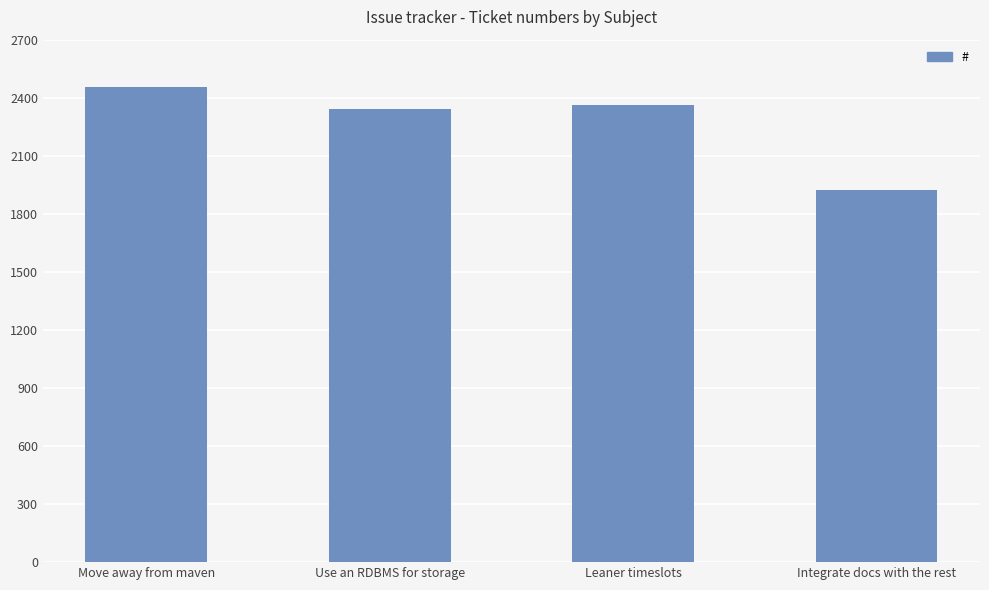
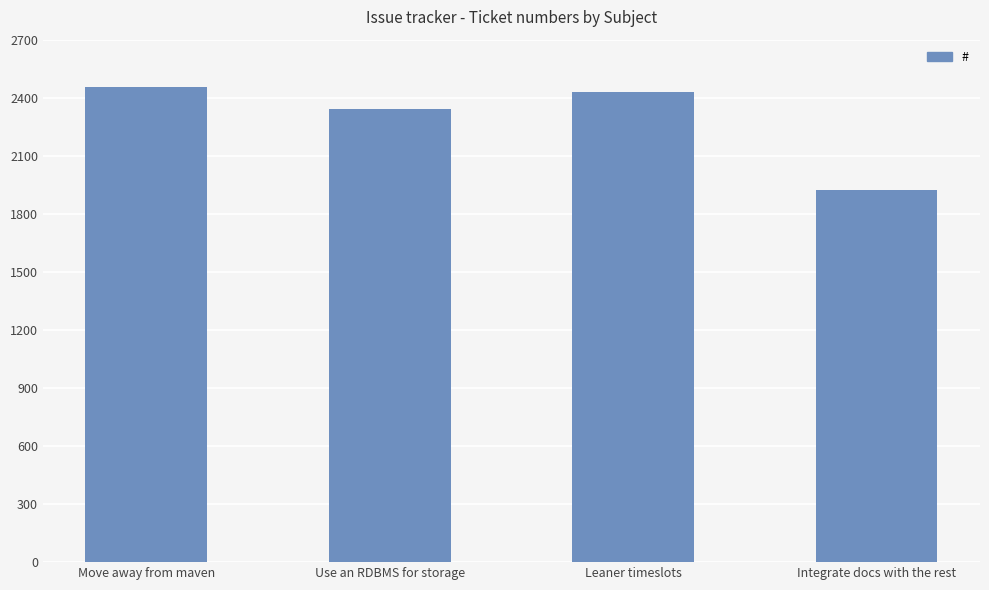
Leaner timeslots: 2360 -> 2430
